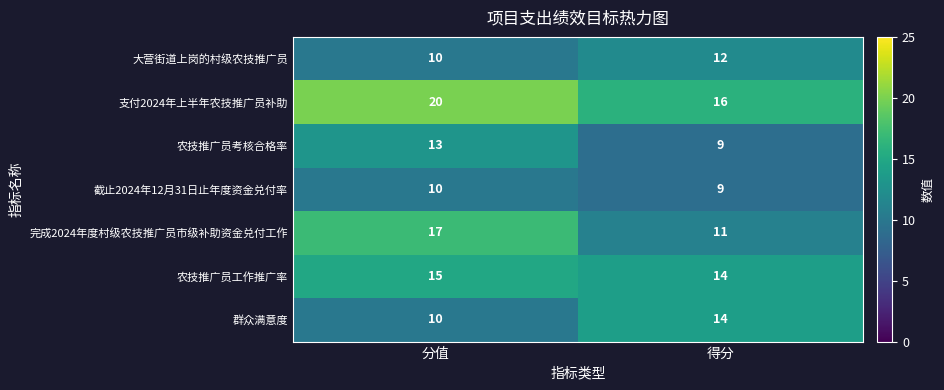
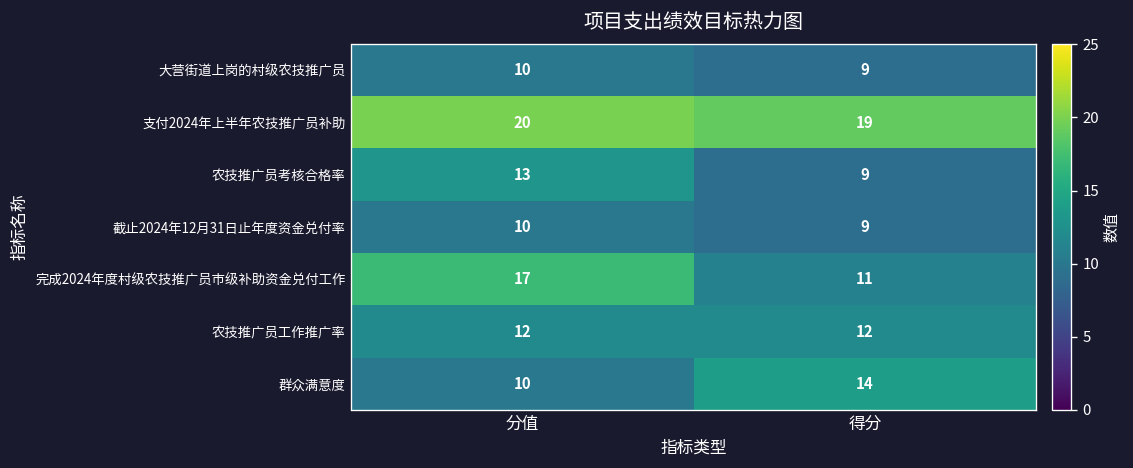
大营街道上岗的村级农技推广员, 得分: 12 -> 9
支付2024年上半年农技推广员补助, 得分: 16 -> 19
农技推广员工作推广率, 分值: 15 -> 12
农技推广员工作推广率, 得分: 14 -> 12
